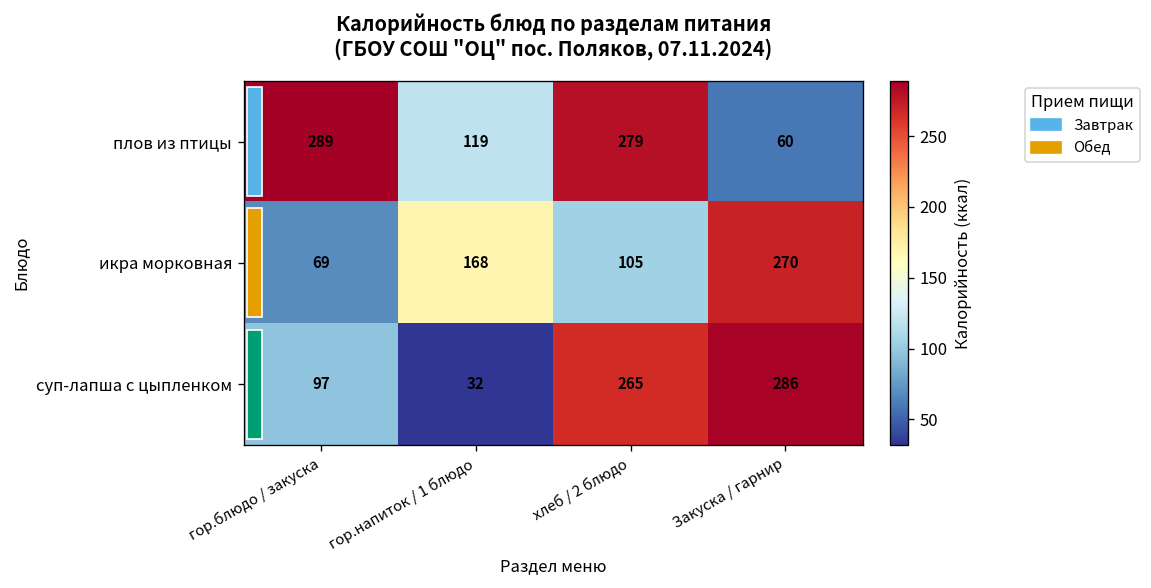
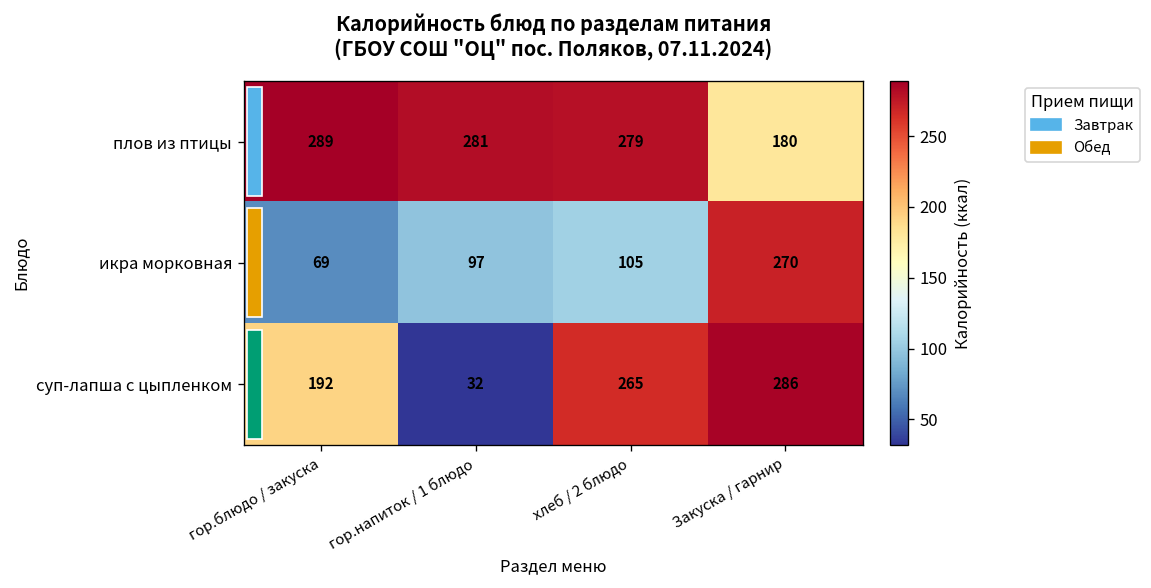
плов из птицы, гор.напиток / 1 блюдо: 119 -> 281
плов из птицы, Закуска / гарнир: 60 -> 180
икра морковная, гор.напиток / 1 блюдо: 168 -> 97
суп-лапша с цыпленком, гор.блюдо / закуска: 97 -> 192
